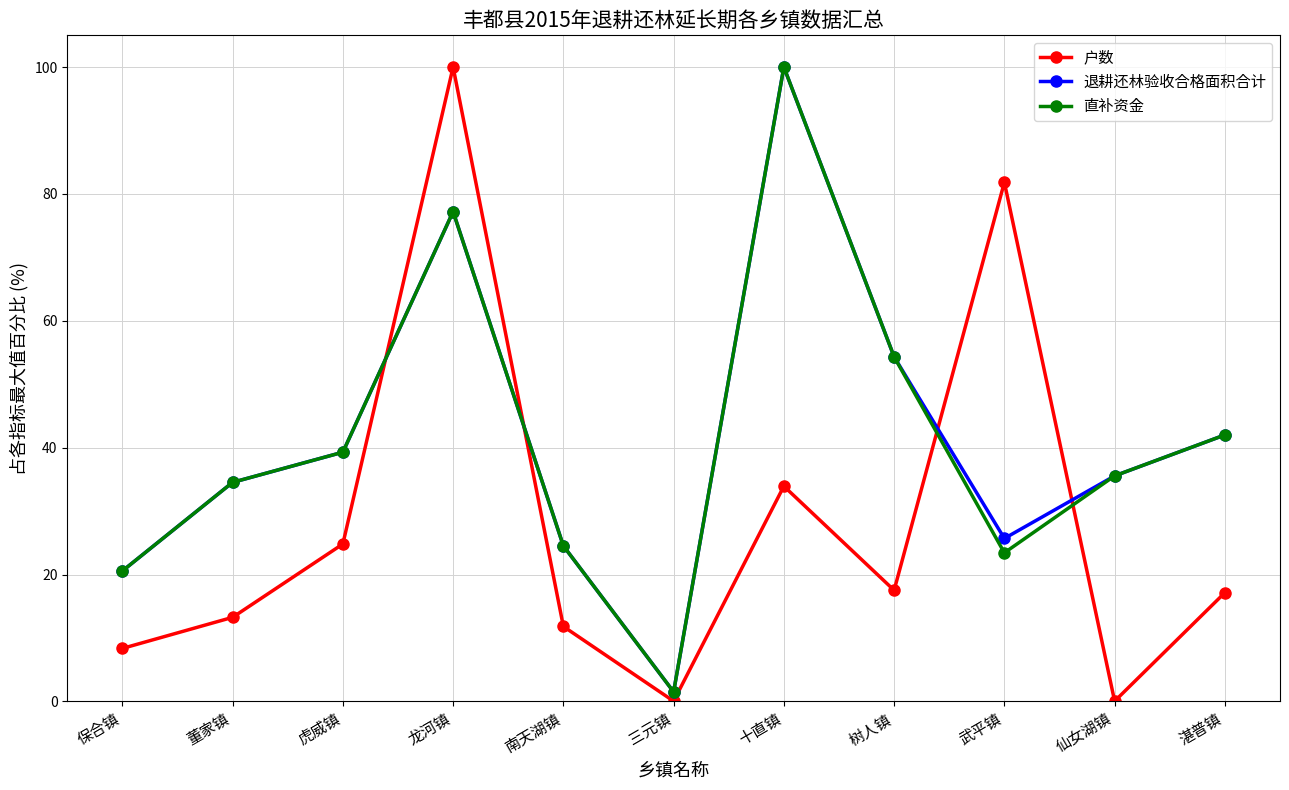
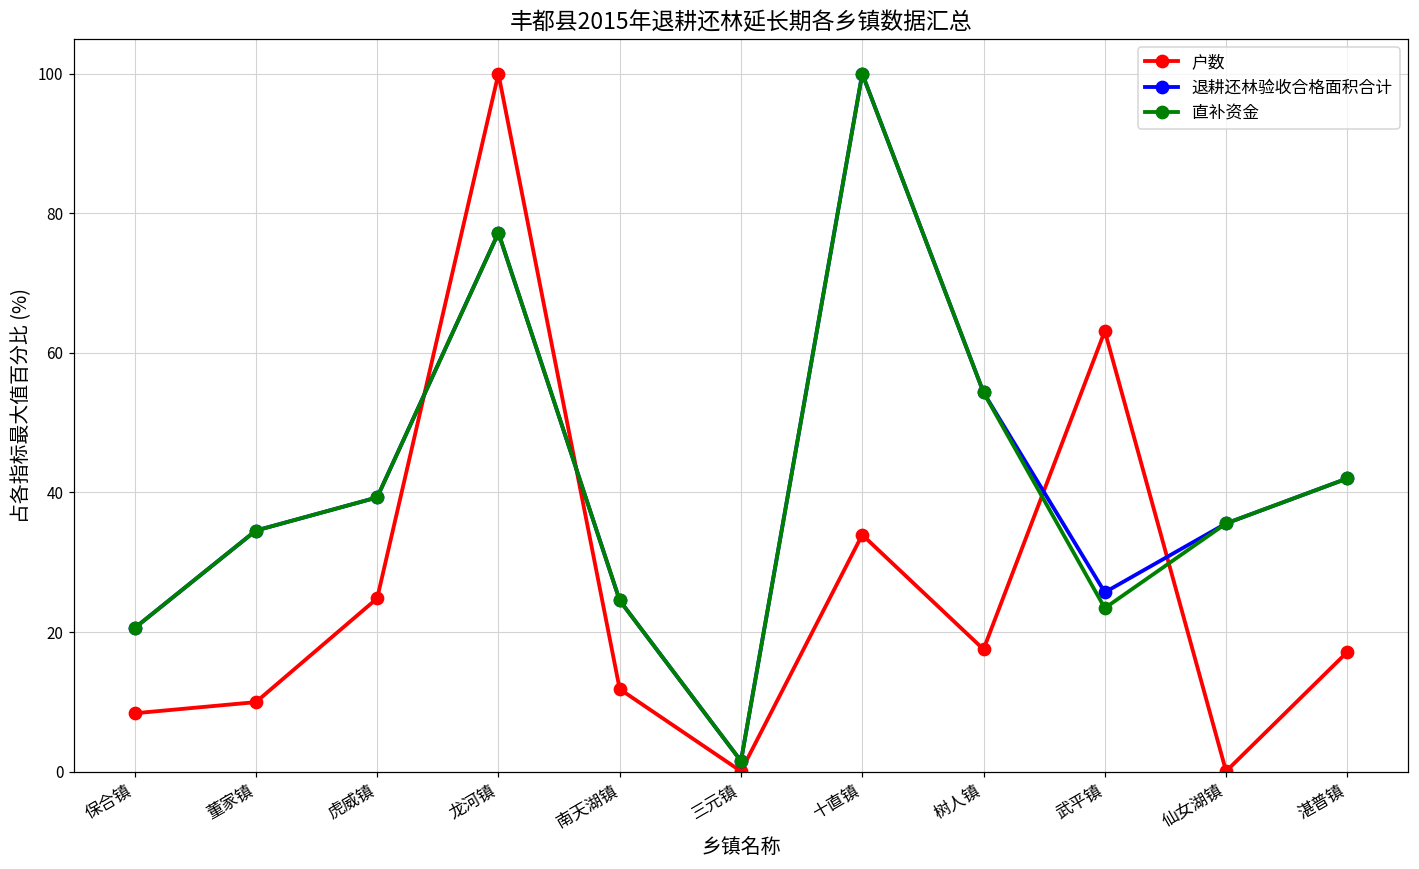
户数, 董家镇: 13 -> 10
户数, 武平镇: 82 -> 63
